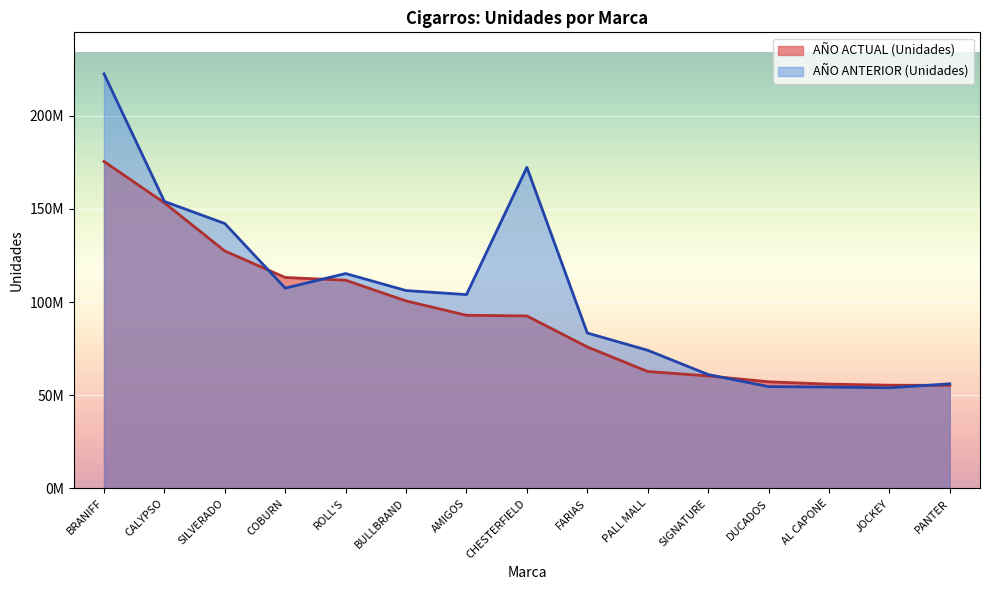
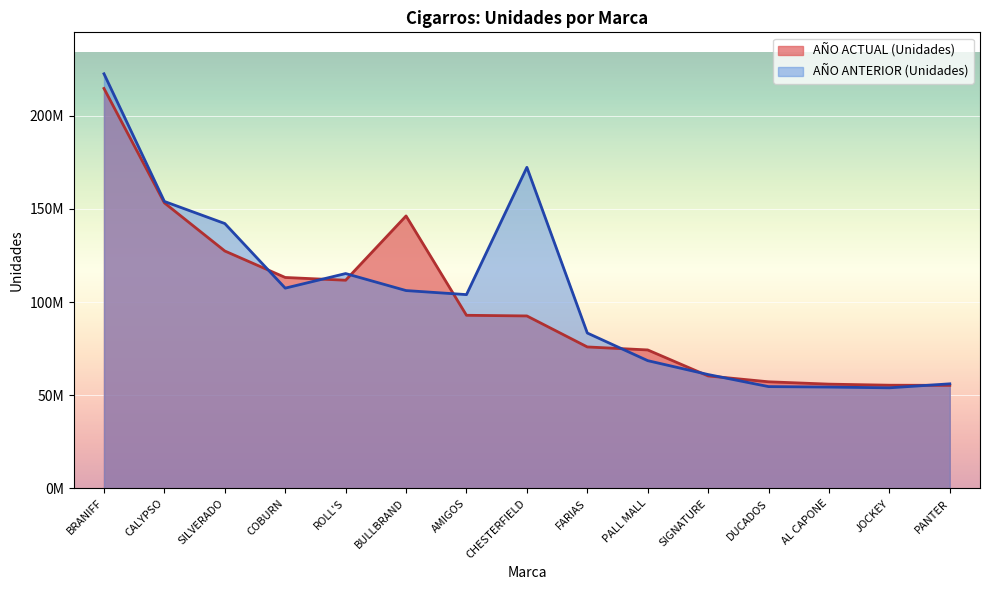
AÑO ACTUAL (Unidades), BRANIFF: 175000000 -> 215000000
AÑO ACTUAL (Unidades), BULLBRAND: 101000000 -> 146000000
AÑO ACTUAL (Unidades), PALL MALL: 63000000 -> 74000000
AÑO ANTERIOR (Unidades), PALL MALL: 74000000 -> 69000000
